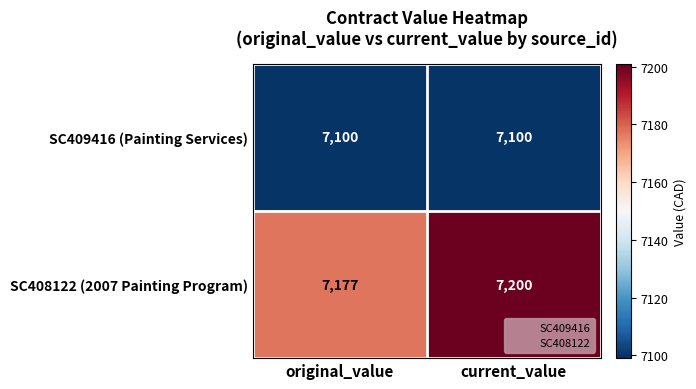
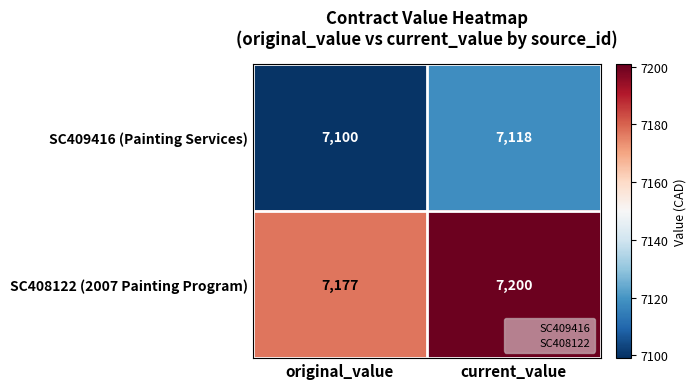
SC409416 (Painting Services), current_value: 7,100 -> 7,118
